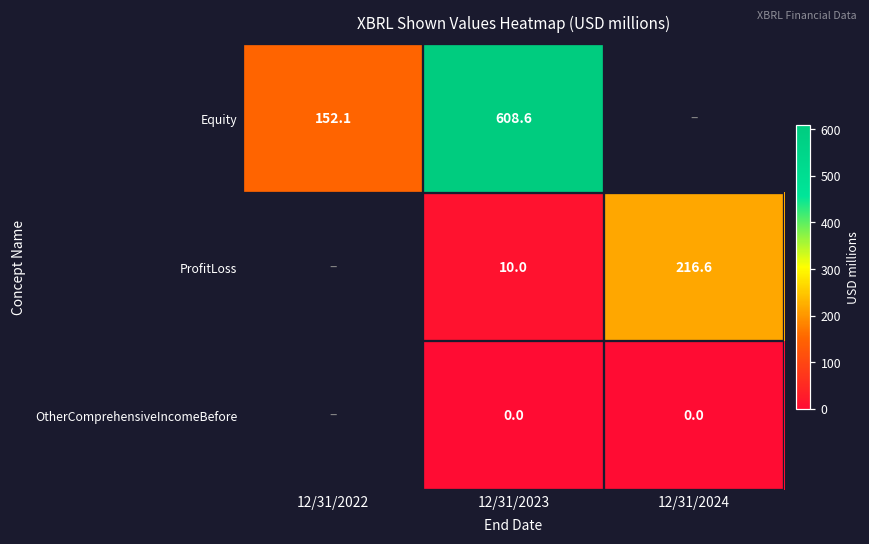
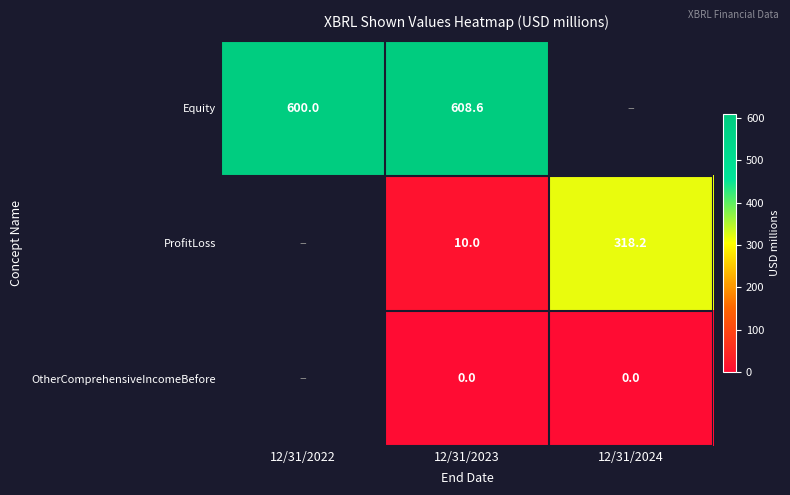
Equity, 12/31/2022: 152.1 -> 600.0
ProfitLoss, 12/31/2024: 216.6 -> 318.2
